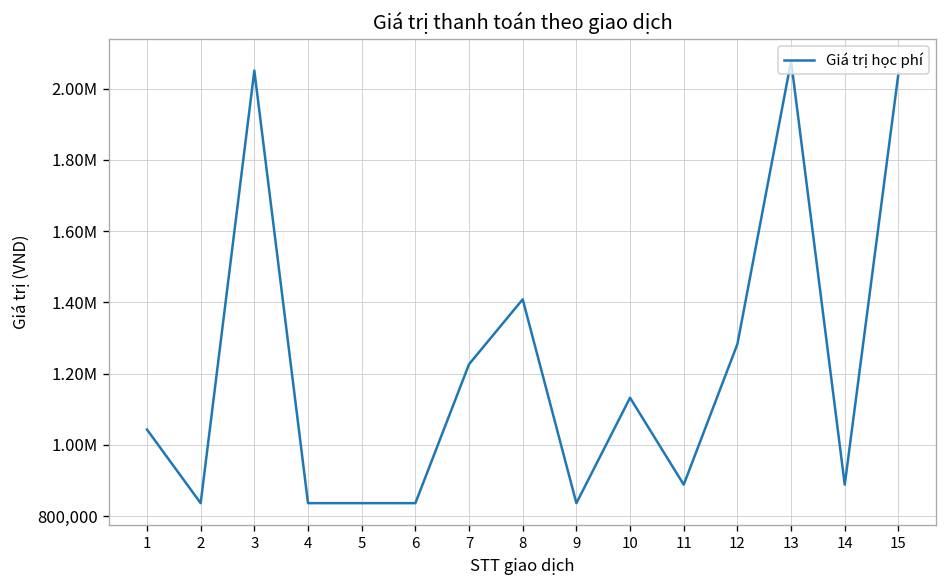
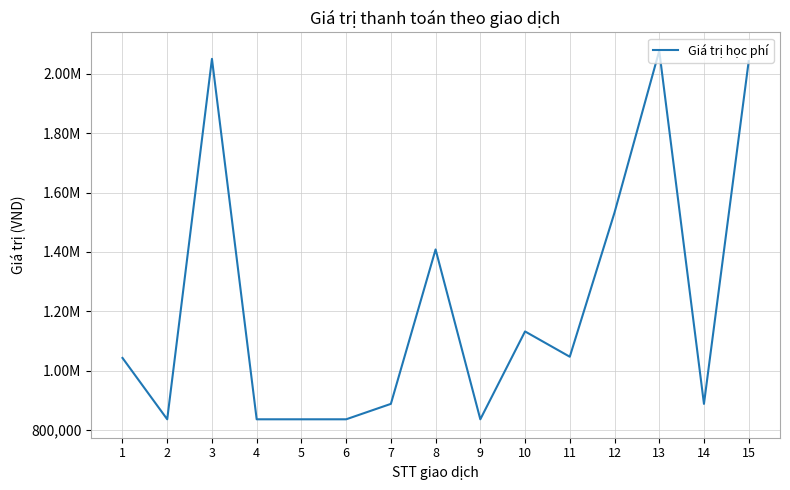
7: 1,230,000 -> 890,000
11: 890,000 -> 1,050,000
12: 1,280,000 -> 1,530,000
